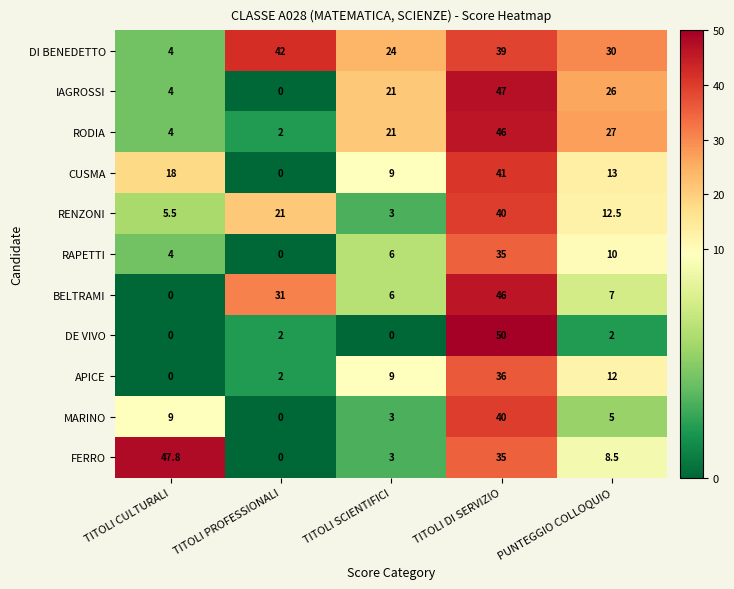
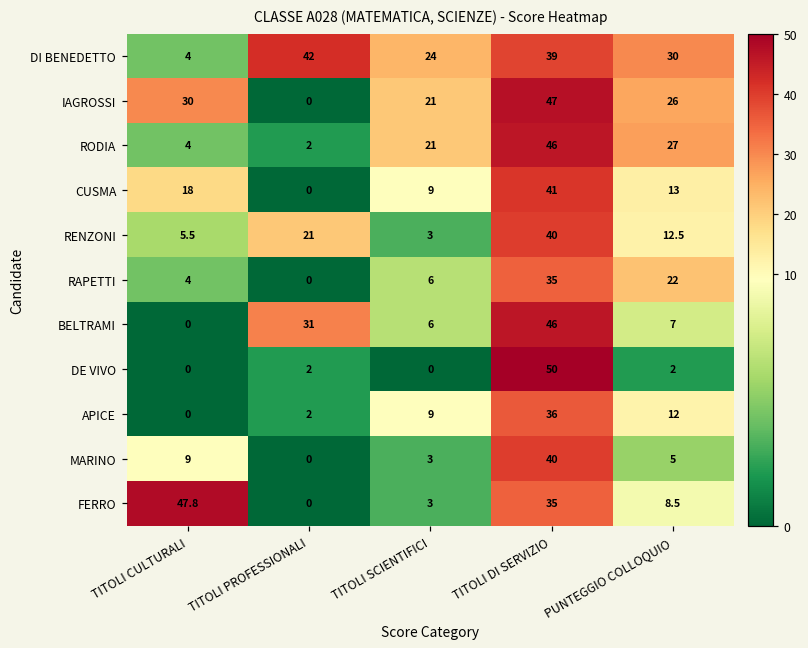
IAGROSSI, TITOLI CULTURALI: 4 -> 30
RAPETTI, PUNTEGGIO COLLOQUIO: 10 -> 22
